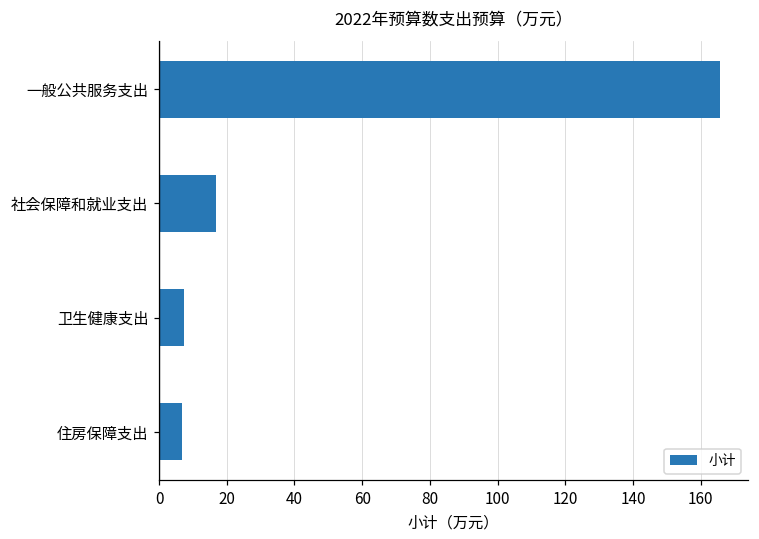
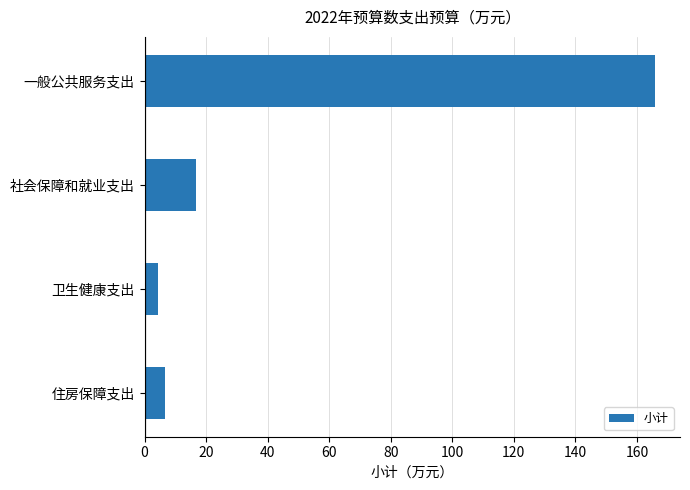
卫生健康支出: 7 -> 4
